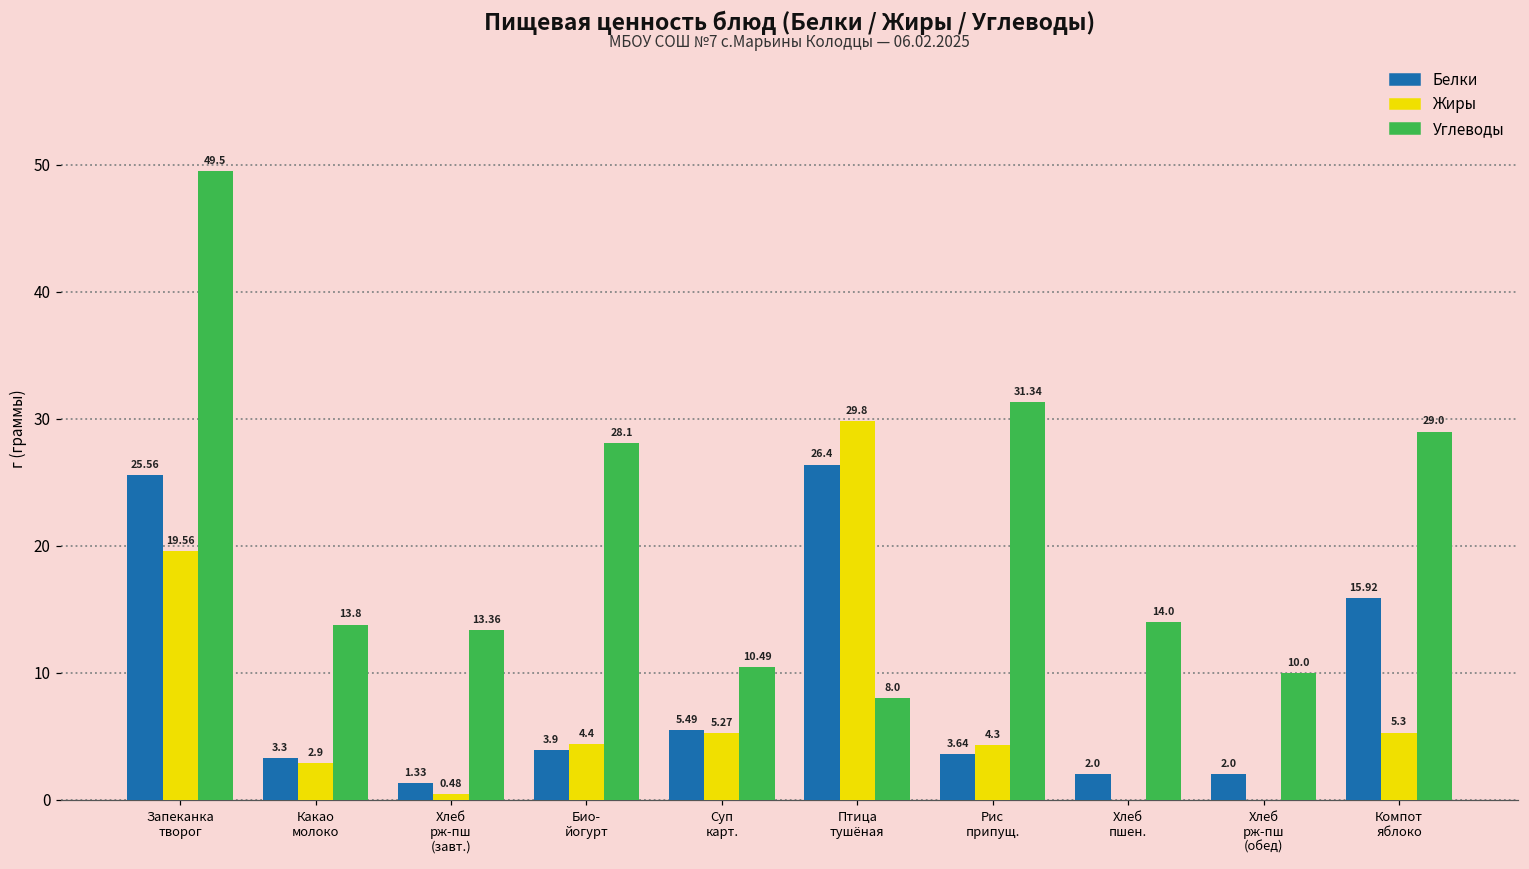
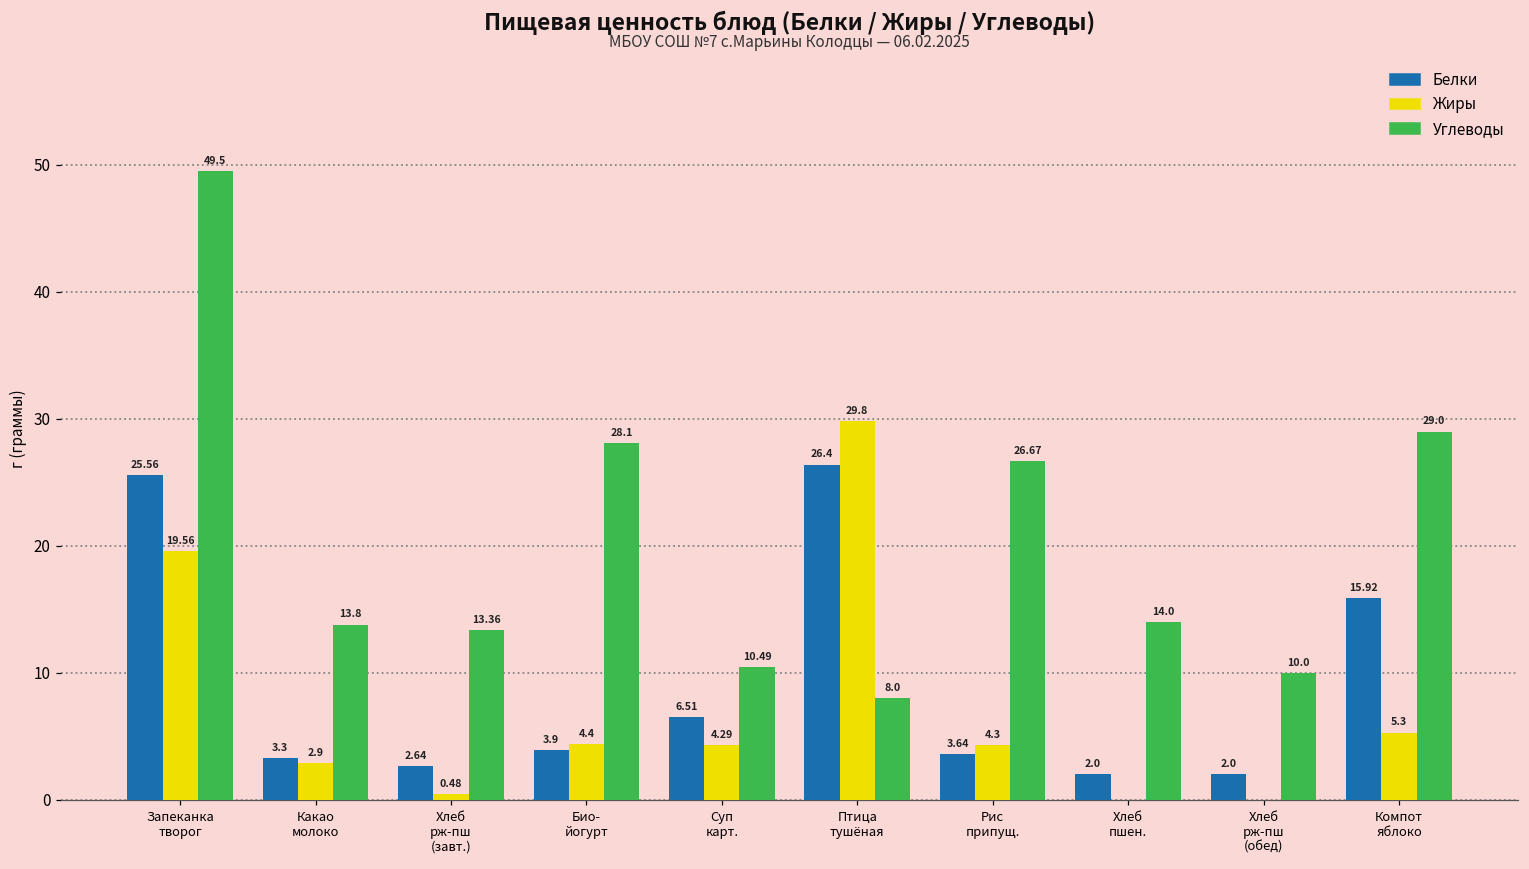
Белки, Хлеб рж-пш (завт.): 1.33 -> 2.64
Белки, Суп карт.: 5.49 -> 6.51
Жиры, Суп карт.: 5.27 -> 4.29
Углеводы, Рис припущ.: 31.34 -> 26.67
